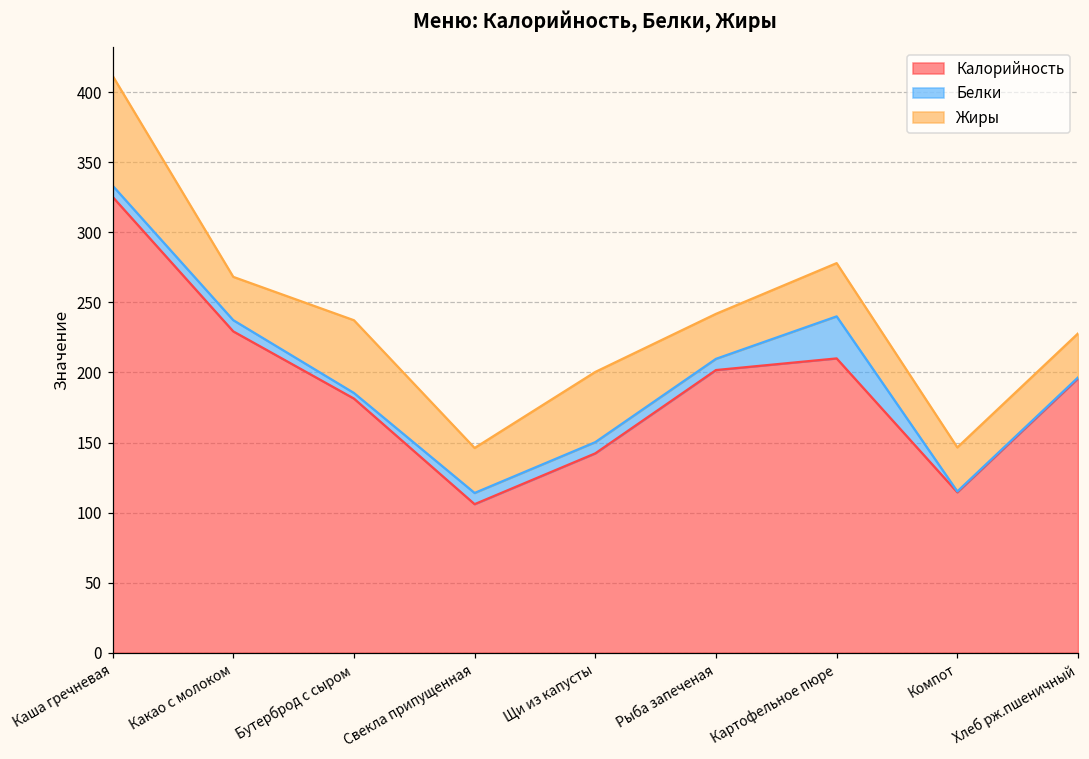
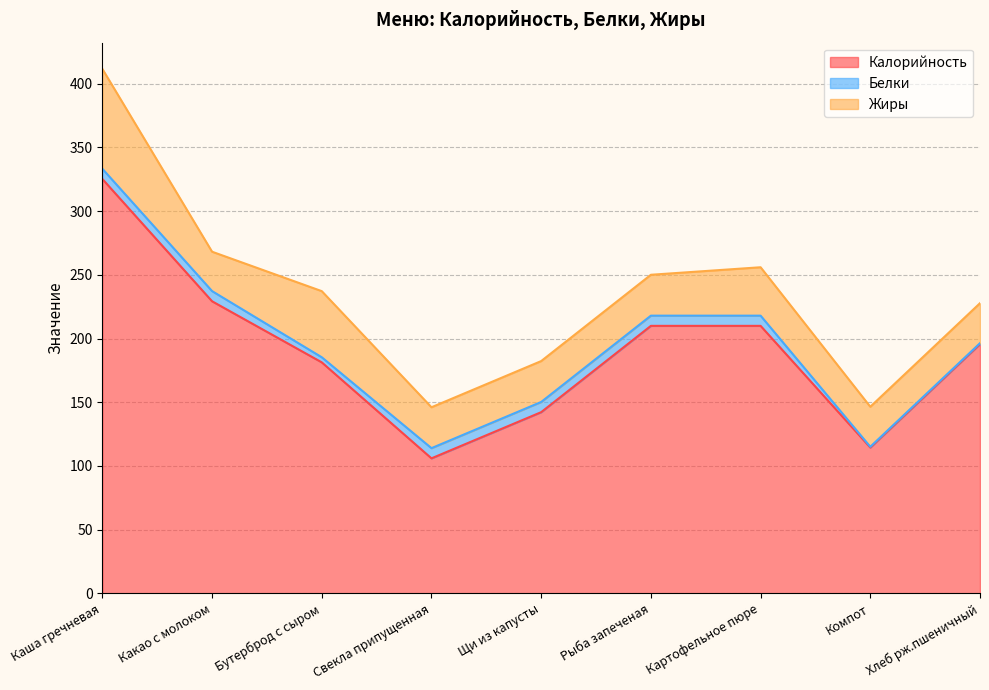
Жиры, Щи из капусты: 50 -> 32
Калорийность, Рыба запеченая: 202 -> 210
Белки, Картофельное пюре: 30 -> 8
